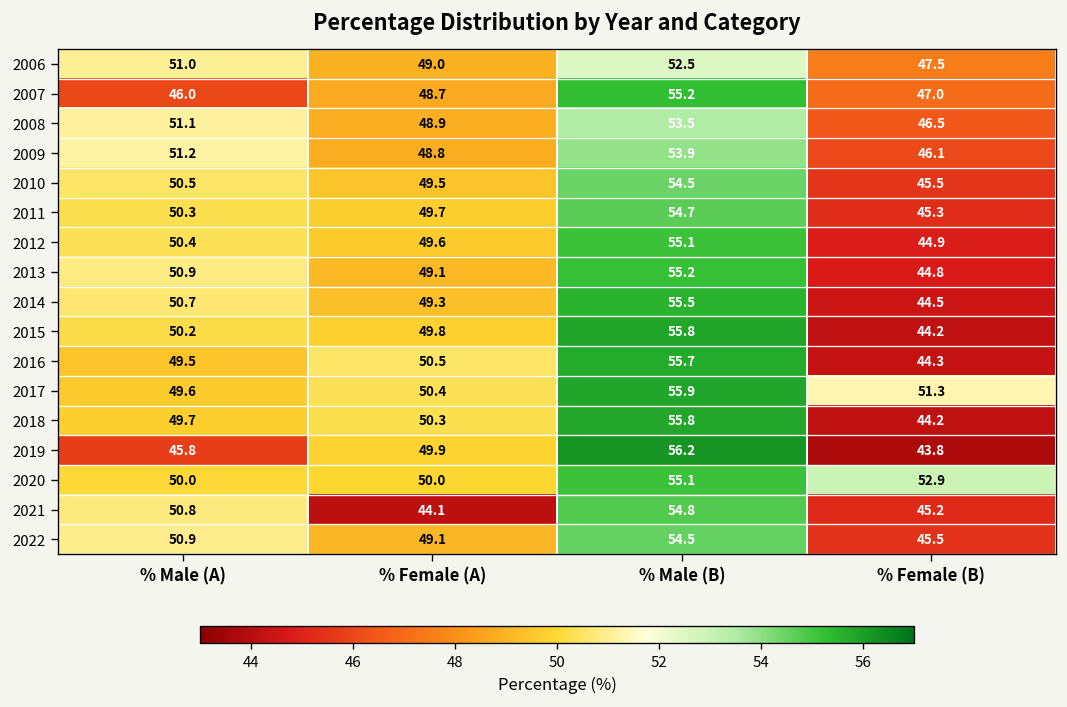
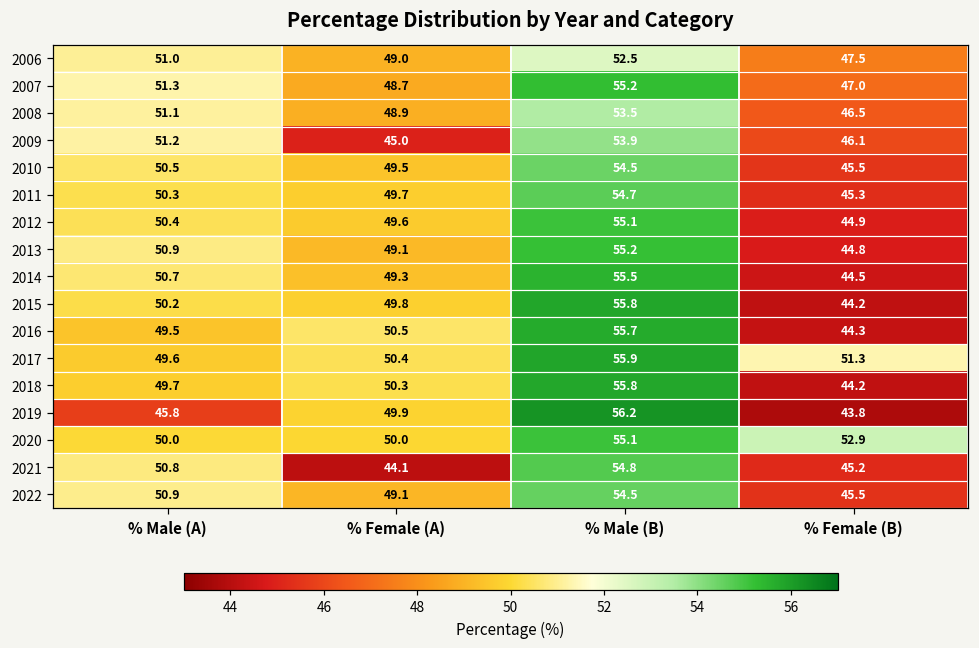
2007, % Male (A): 46.0 -> 51.3
2009, % Female (A): 48.8 -> 45.0
